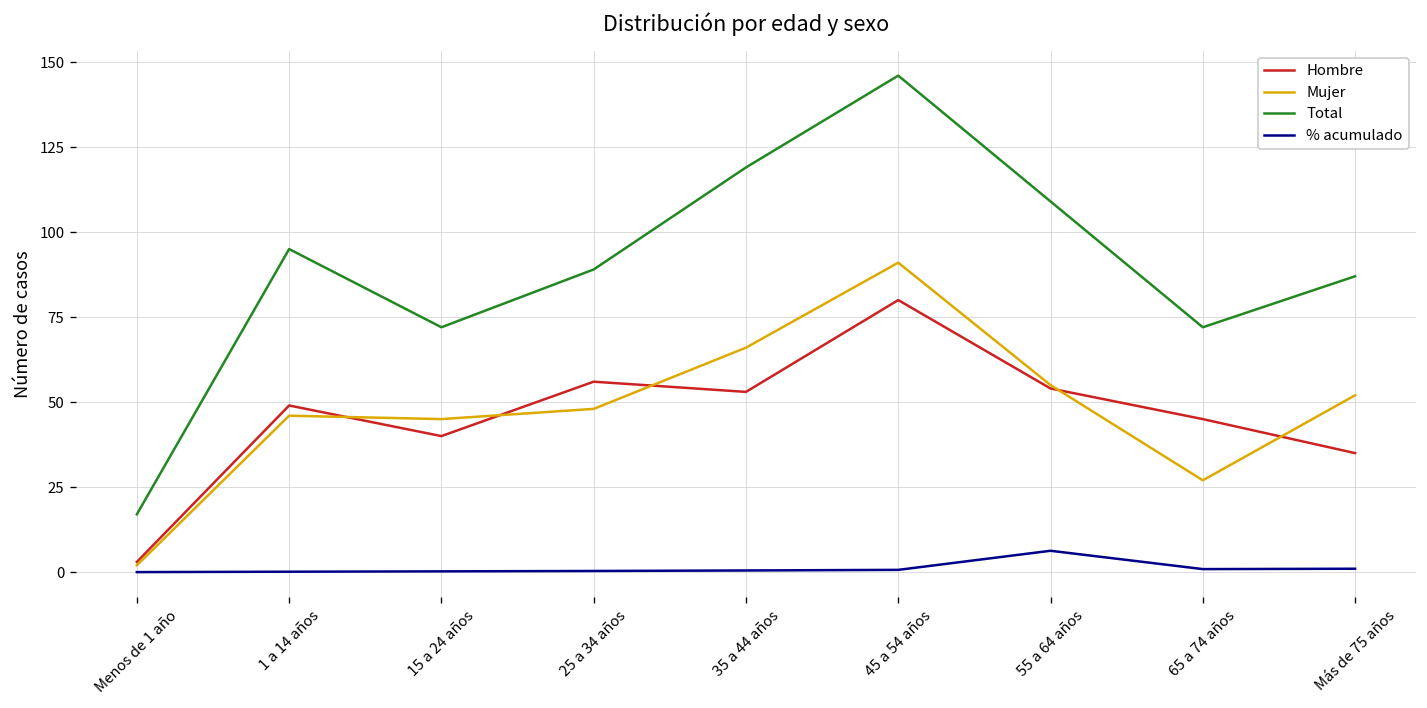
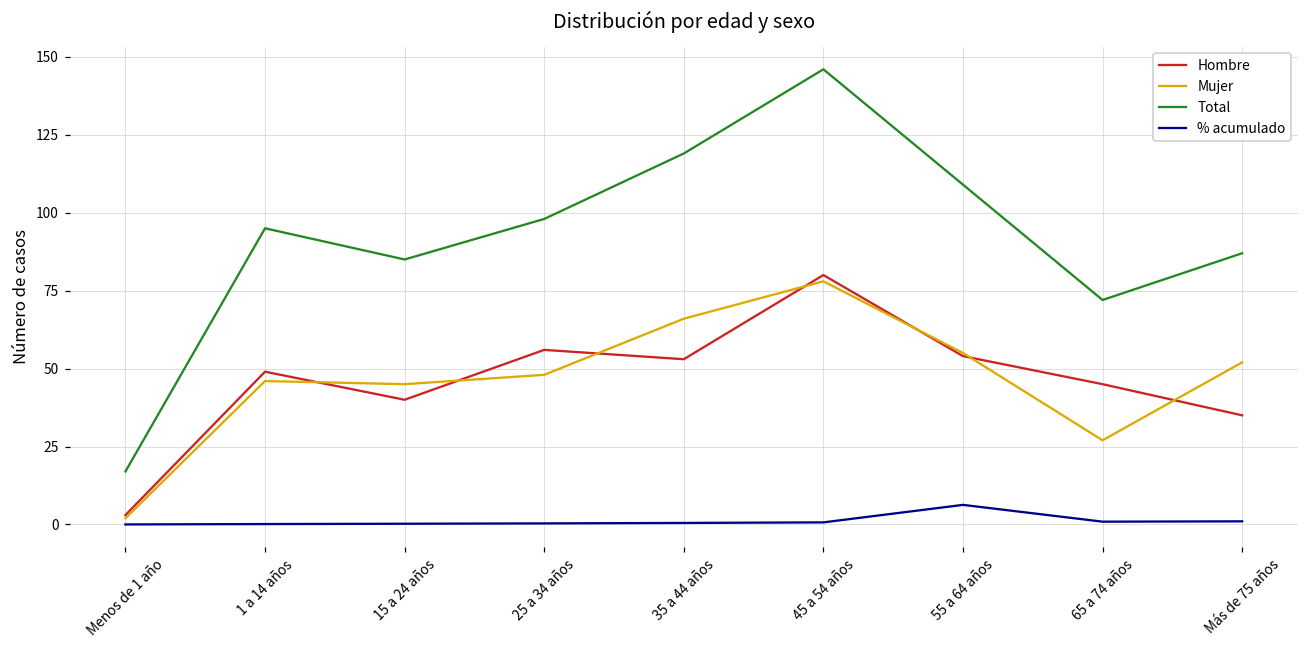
Total, 15 a 24 años: 72 -> 85
Total, 25 a 34 años: 89 -> 98
Mujer, 45 a 54 años: 91 -> 78
